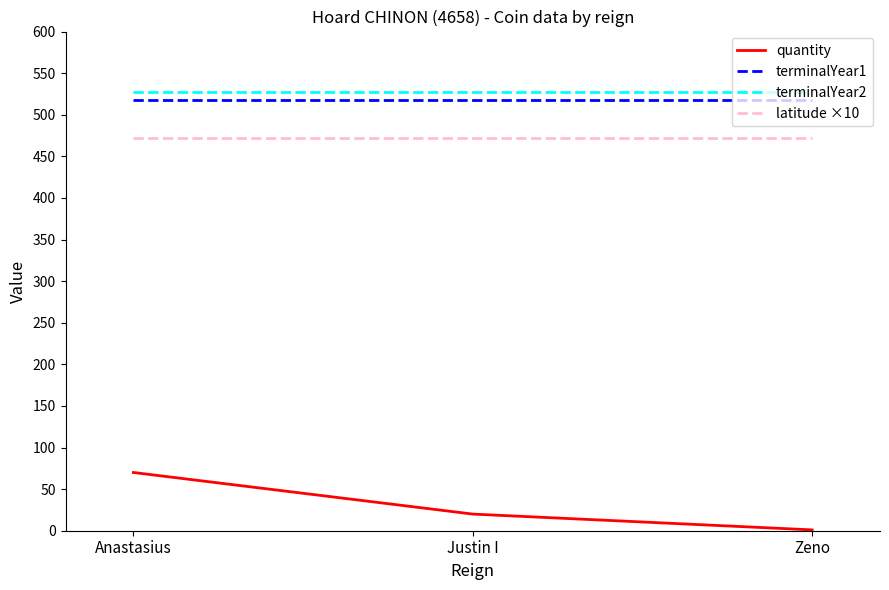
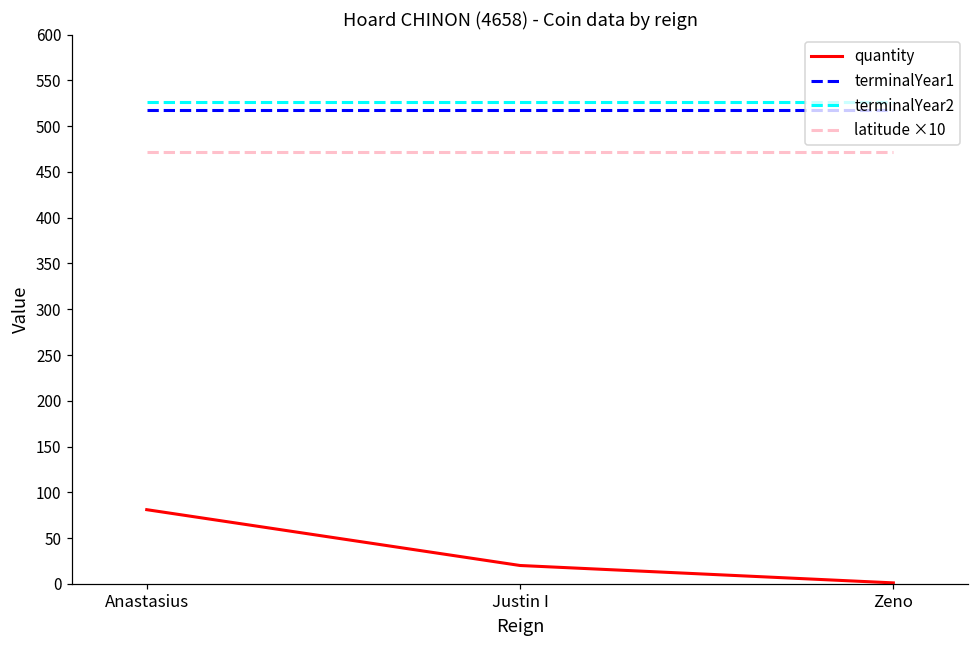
quantity, Anastasius: 70 -> 80
